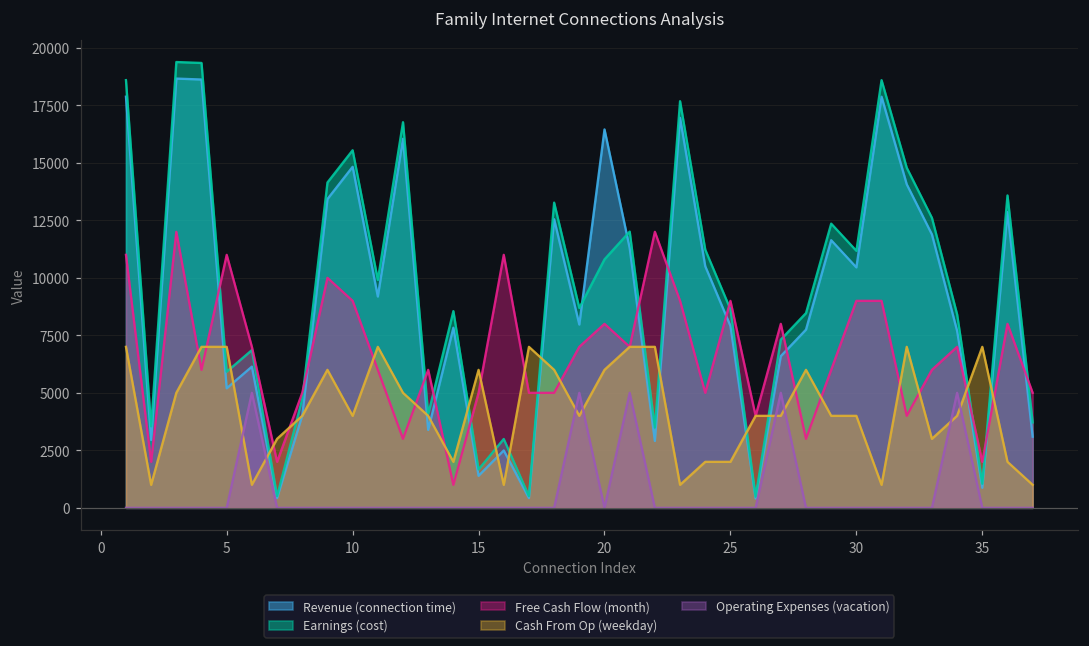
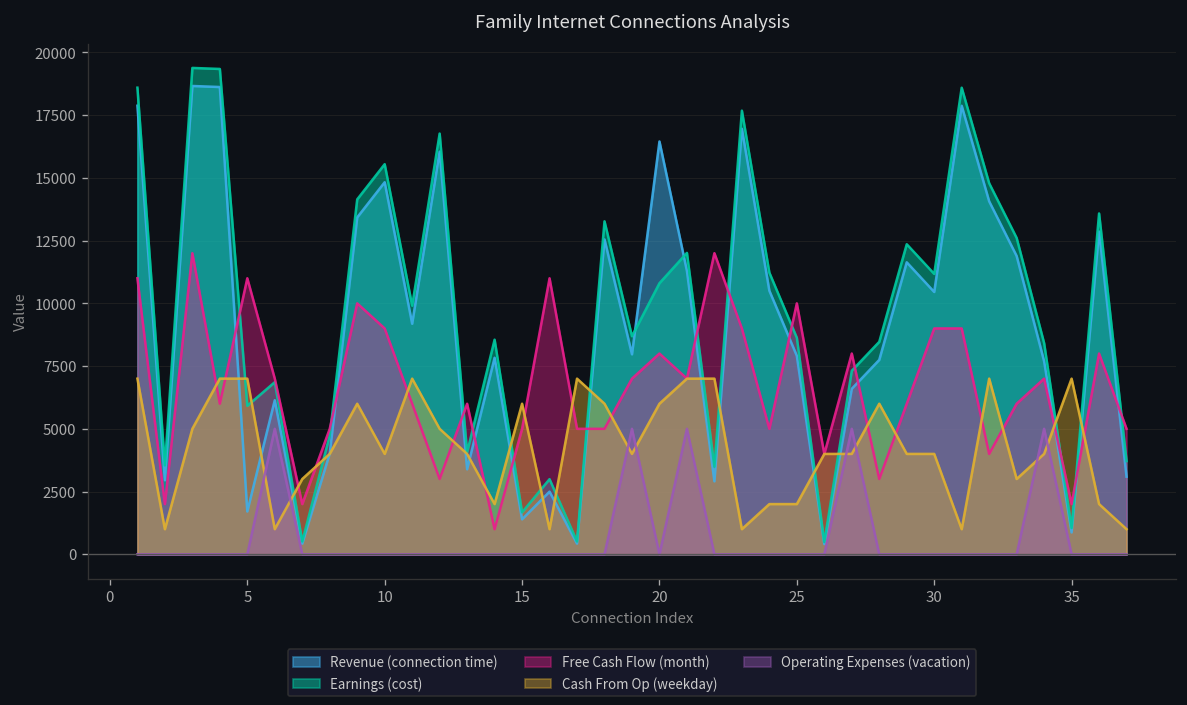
Revenue (connection time), 5: 5200 -> 1700
Free Cash Flow (month), 25: 9000 -> 10000
